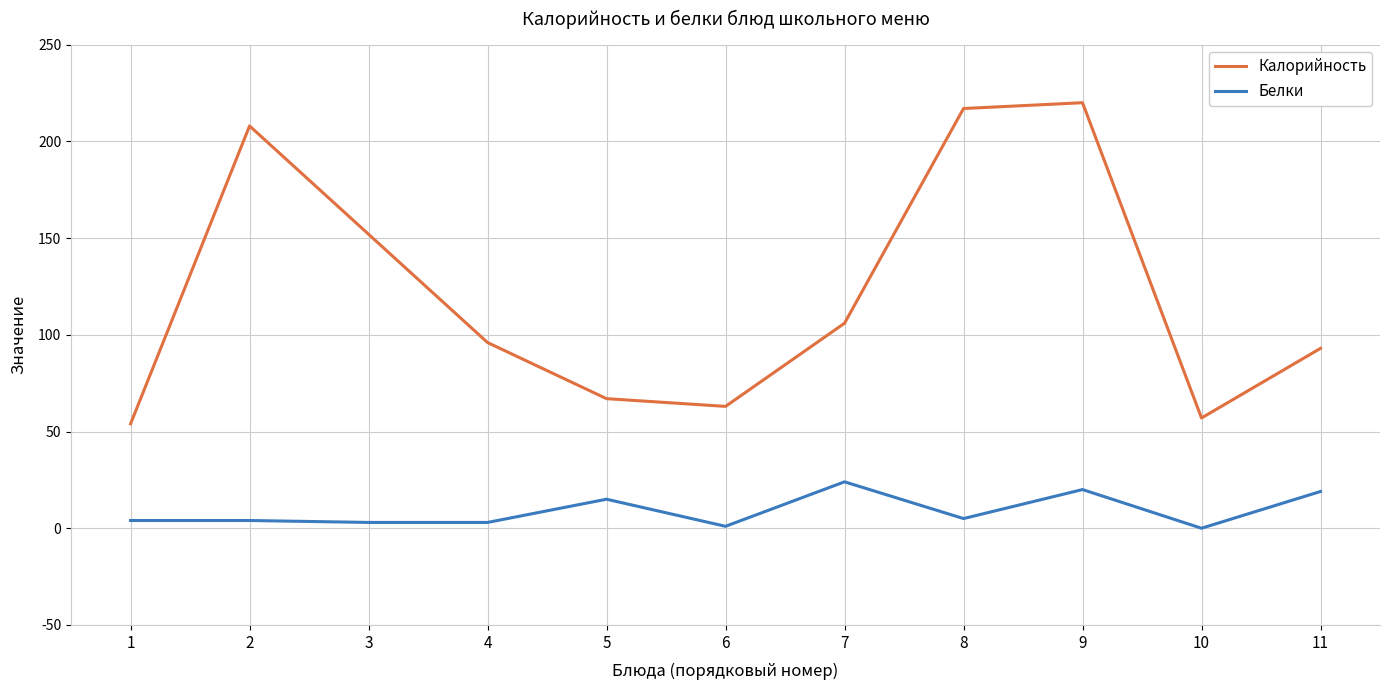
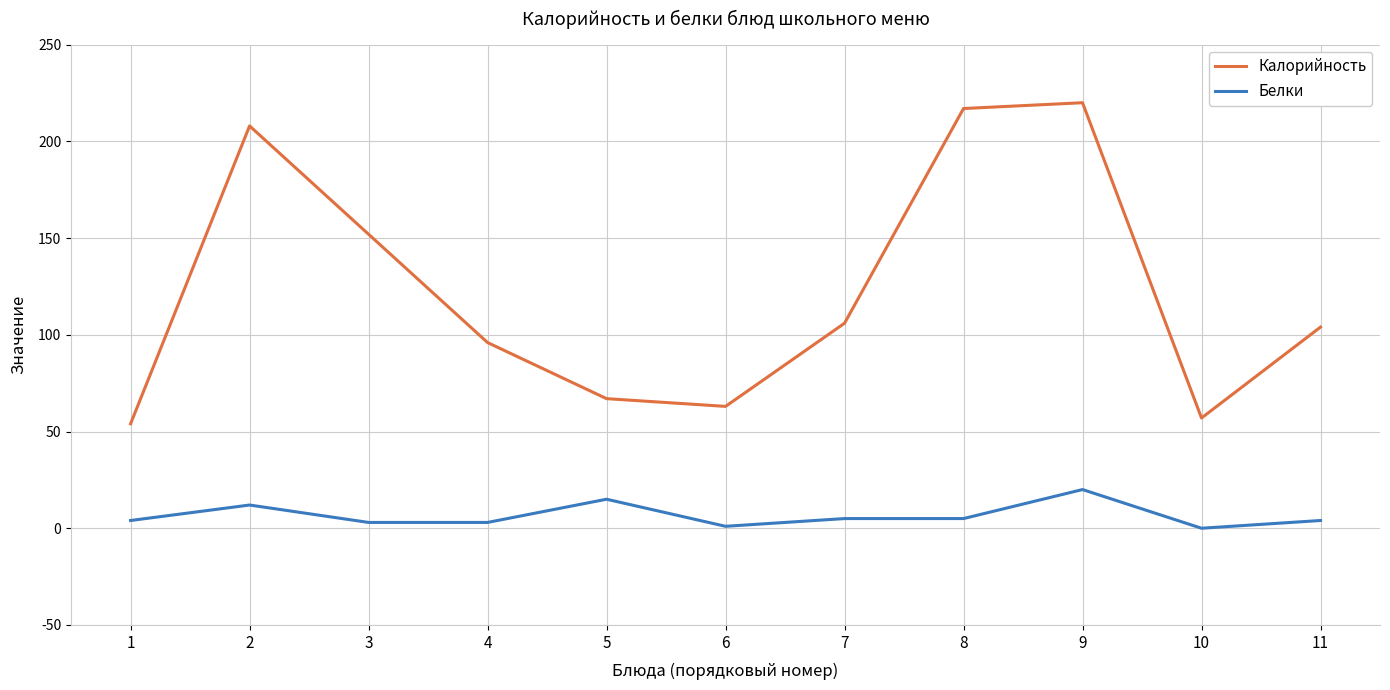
Белки, 2: 4 -> 12
Белки, 7: 24 -> 5
Калорийность, 11: 93 -> 104
Белки, 11: 19 -> 4
